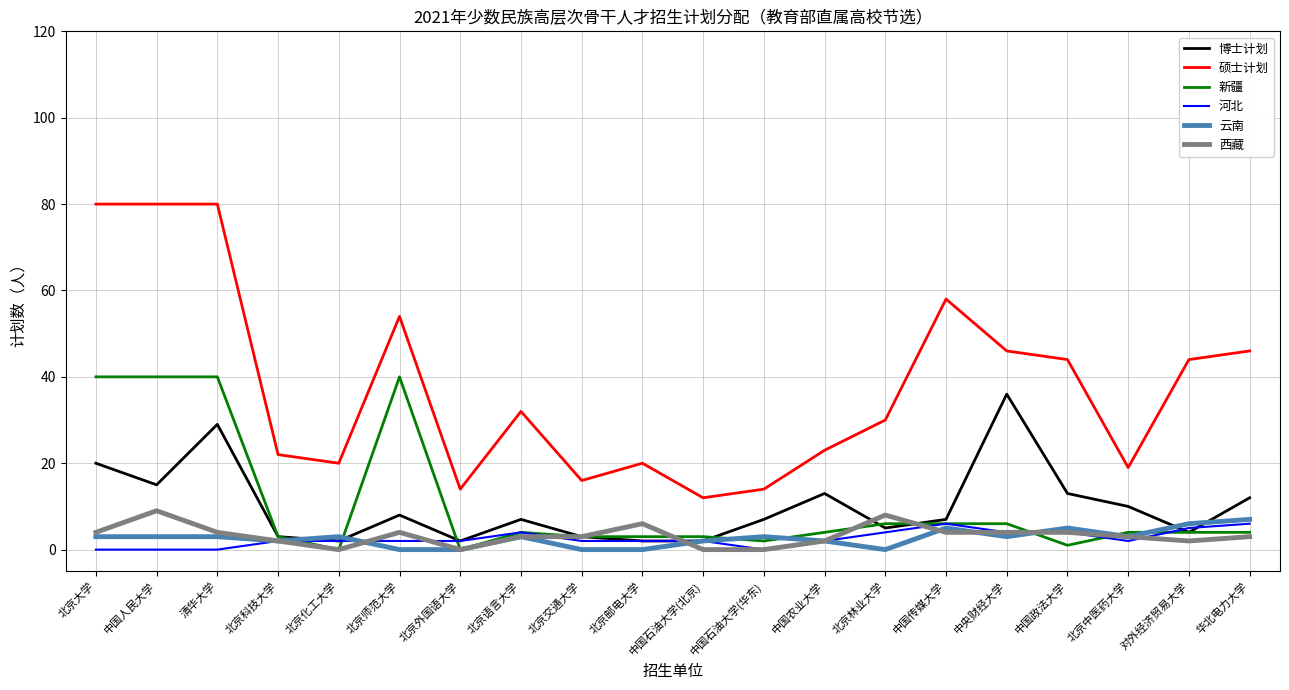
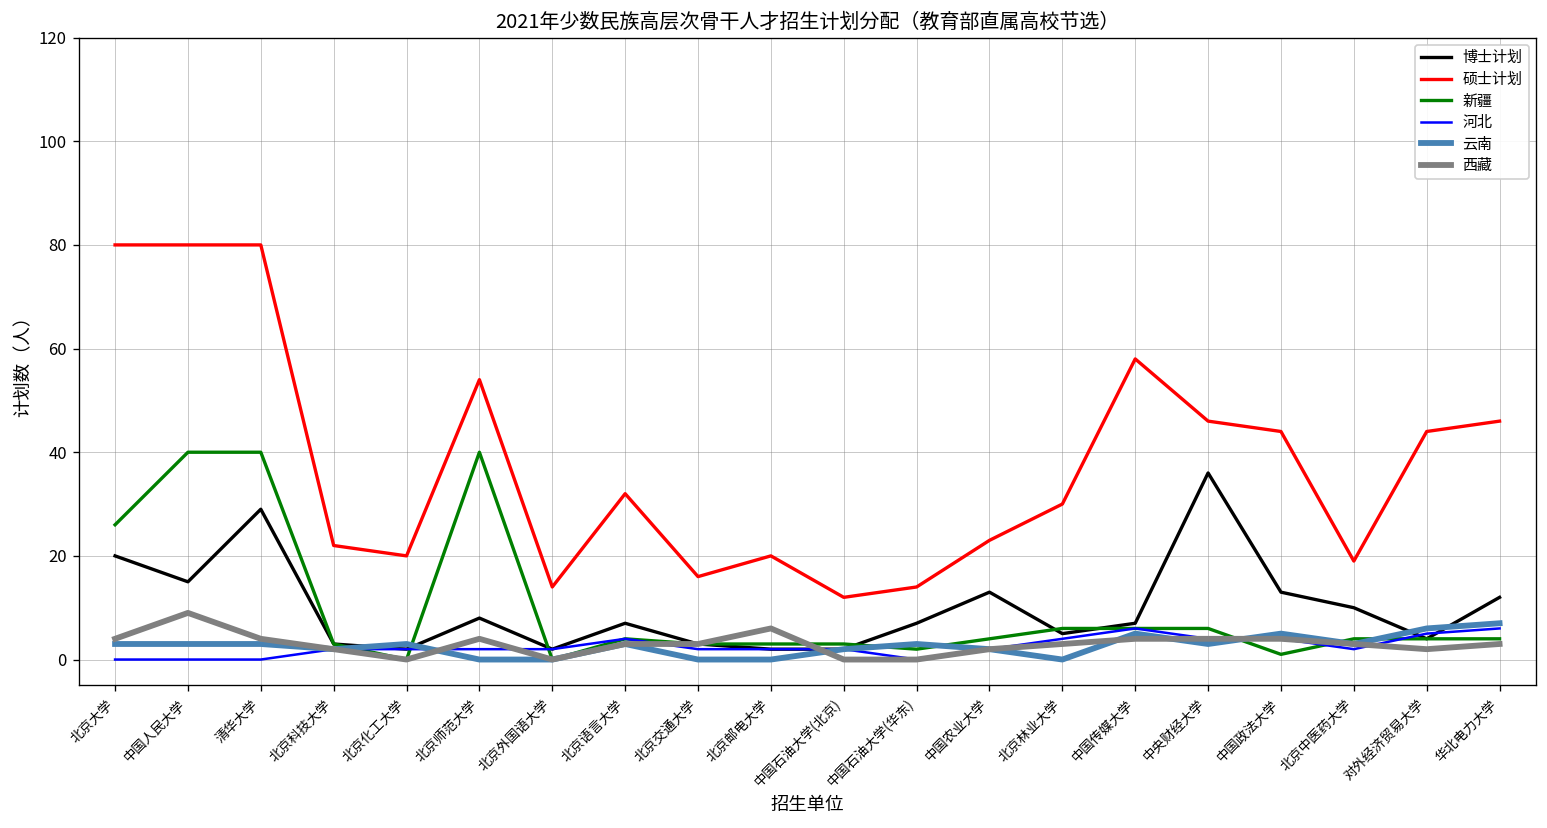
新疆, 北京大学: 40 -> 26
西藏, 北京林业大学: 8 -> 3
